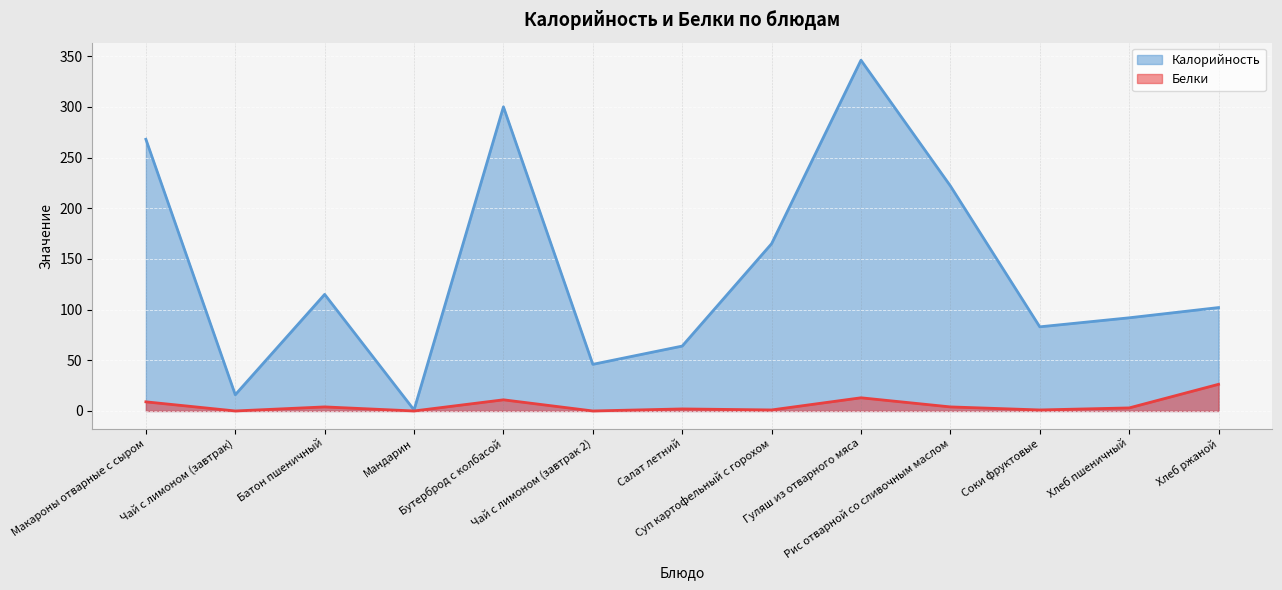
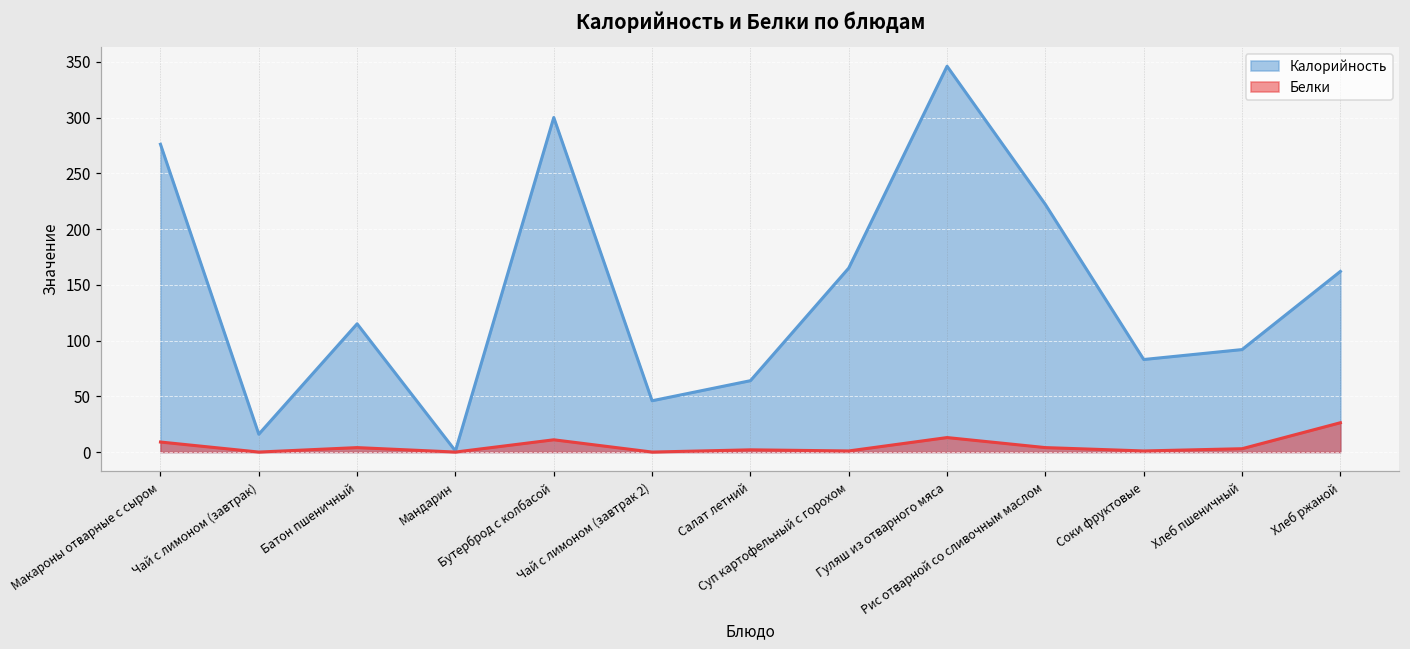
Калорийность, Макароны отварные с сыром: 268 -> 276
Калорийность, Хлеб ржаной: 102 -> 162
